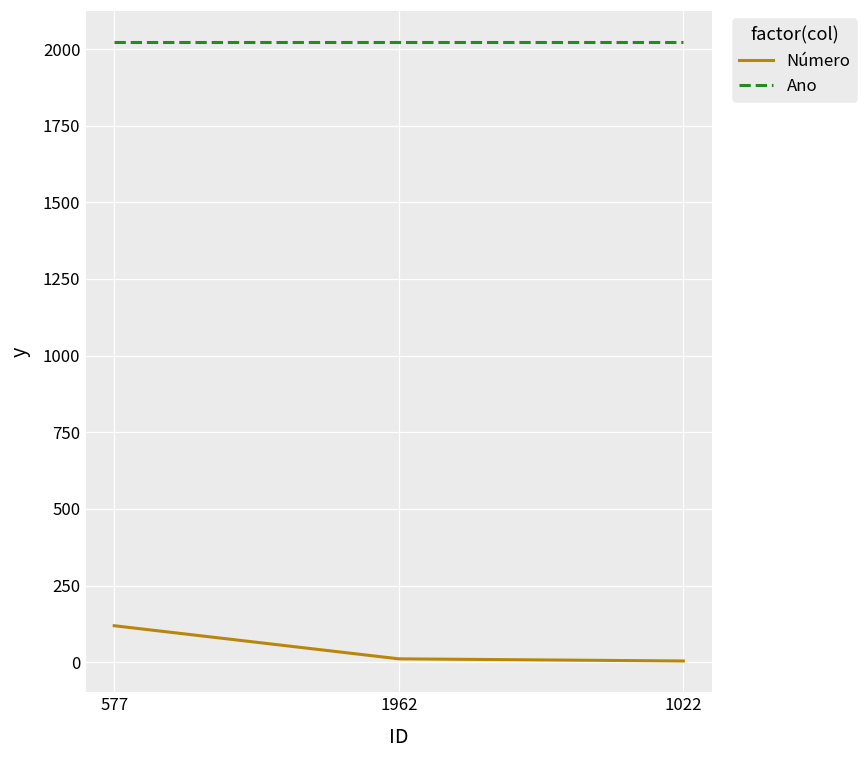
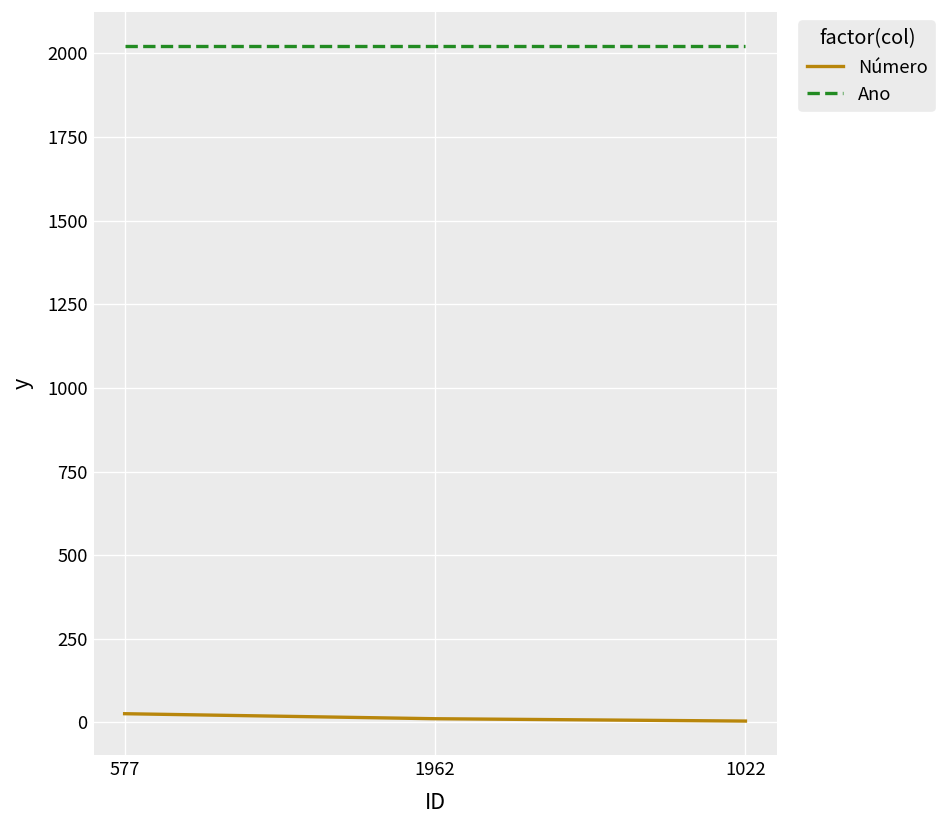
Número, 577: 120 -> 30
